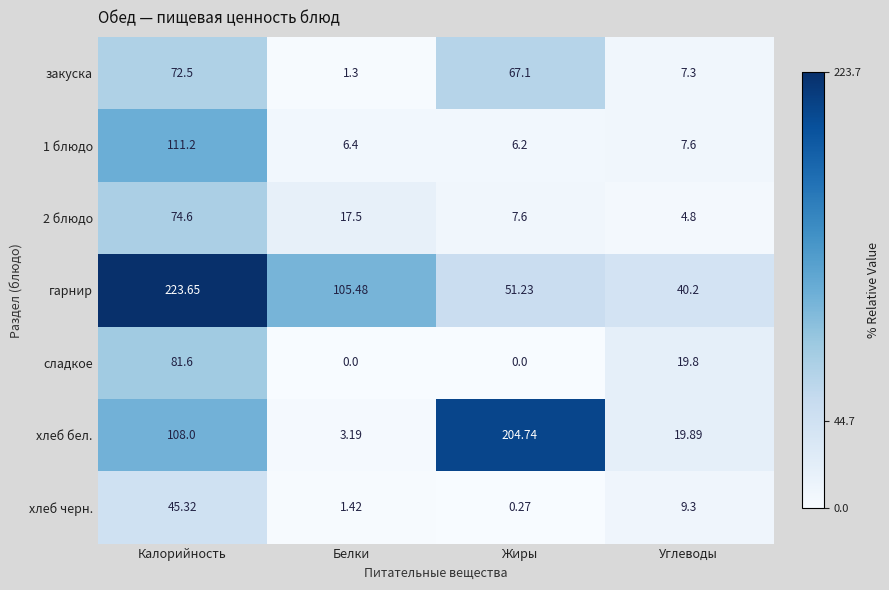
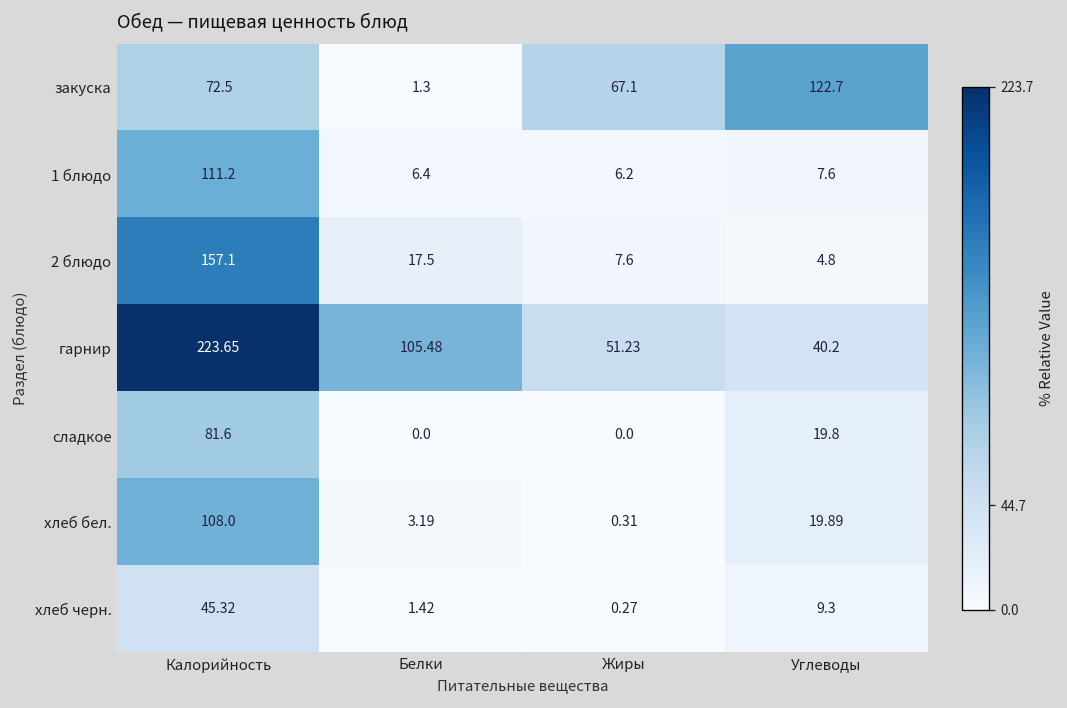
закуска, Углеводы: 7.3 -> 122.7
2 блюдо, Калорийность: 74.6 -> 157.1
хлеб бел., Жиры: 204.74 -> 0.31
